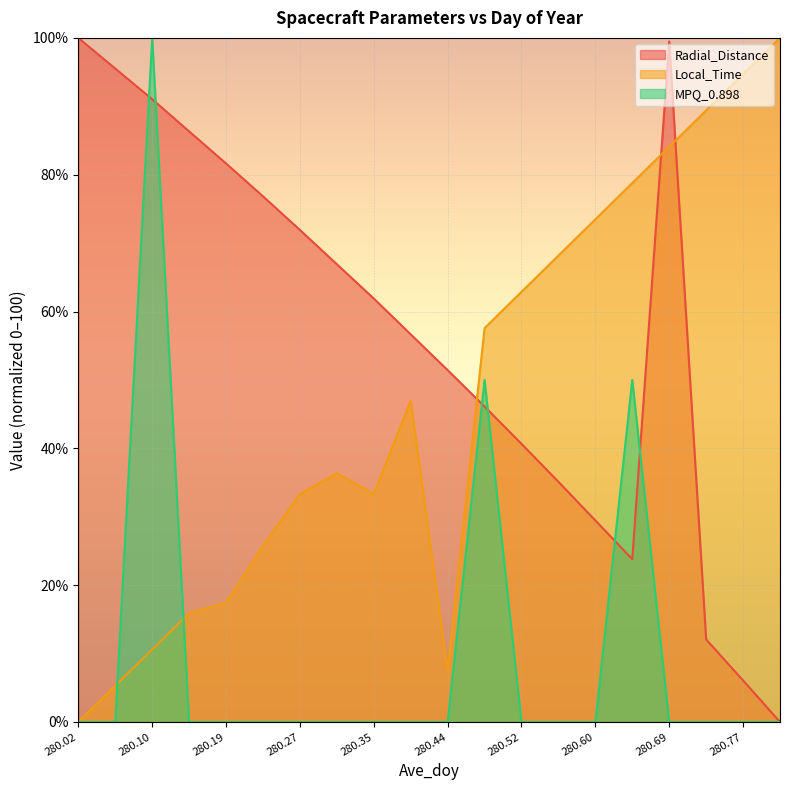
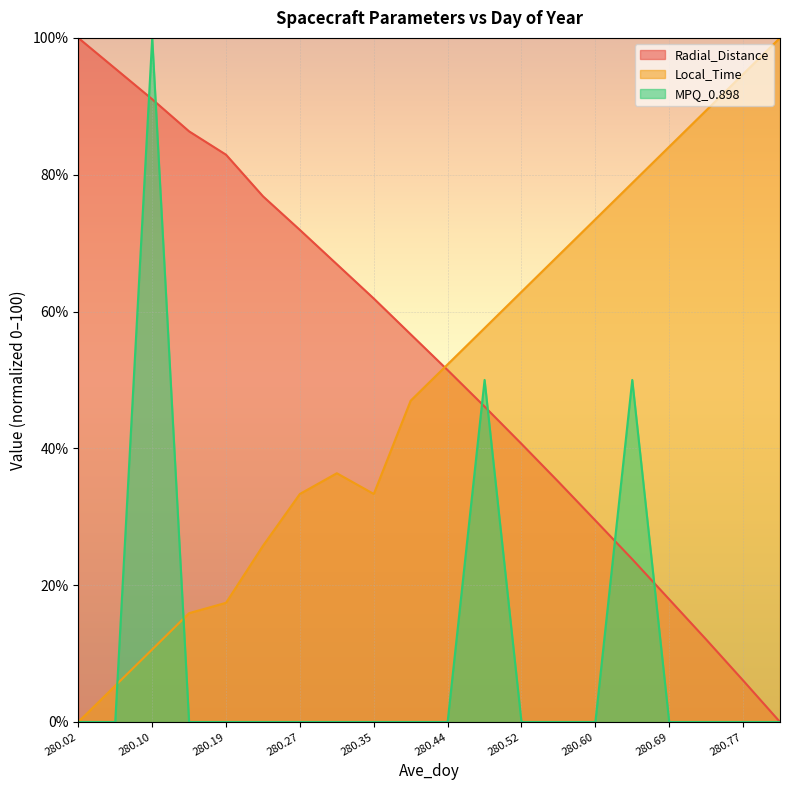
Radial_Distance, 280.19: 82% -> 83%
Local_Time, 280.44: 8% -> 52%
Radial_Distance, 280.69: 99% -> 18%
